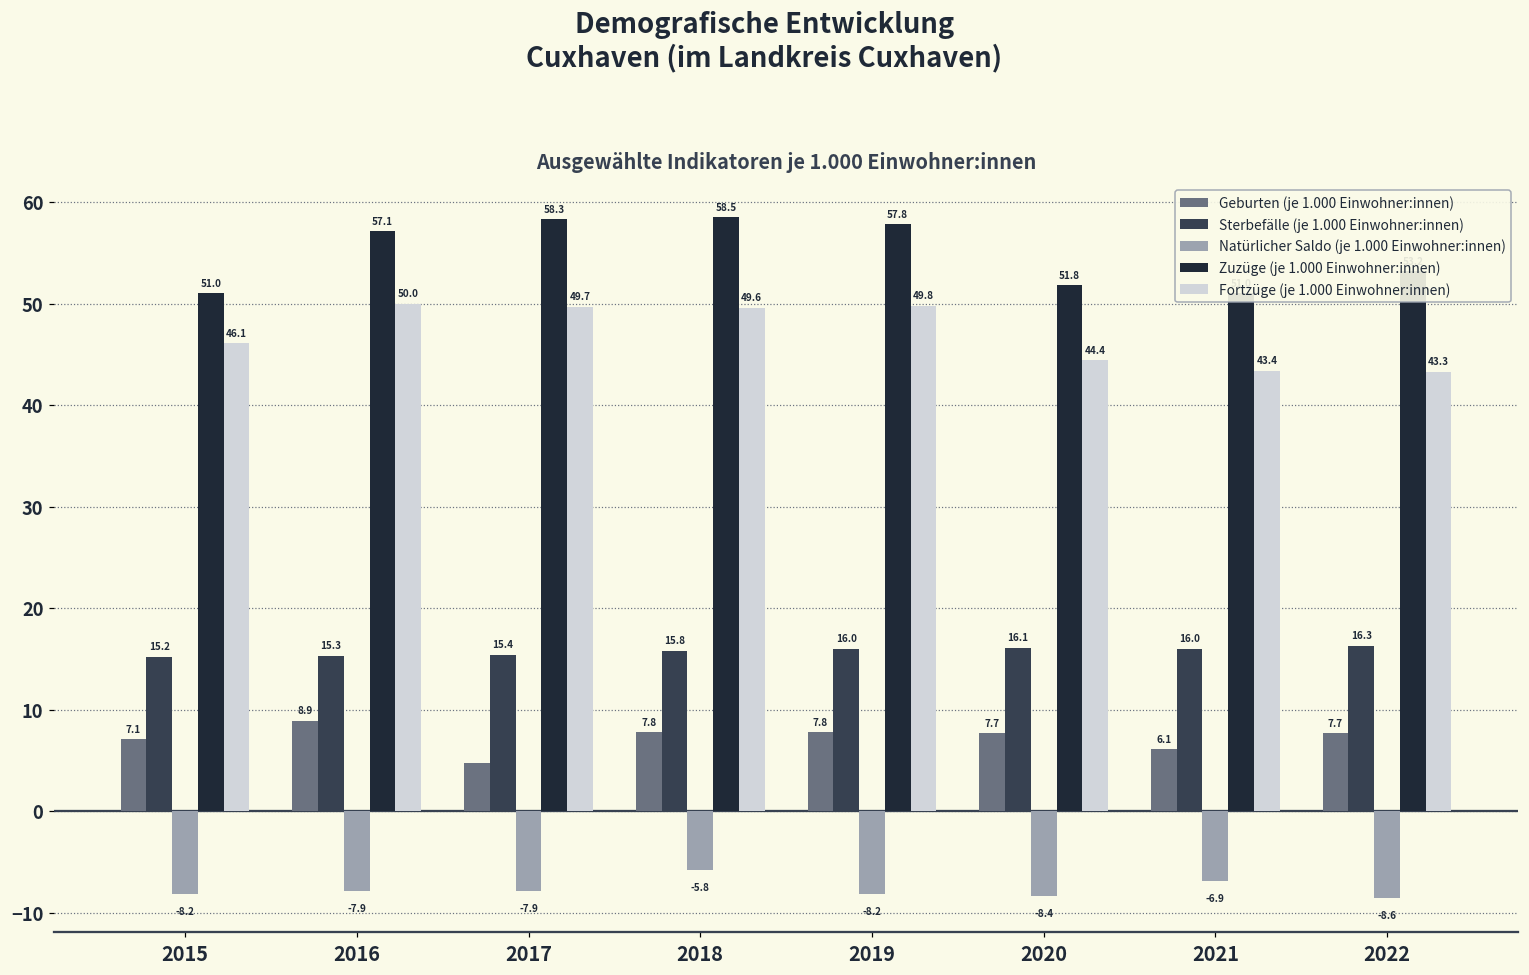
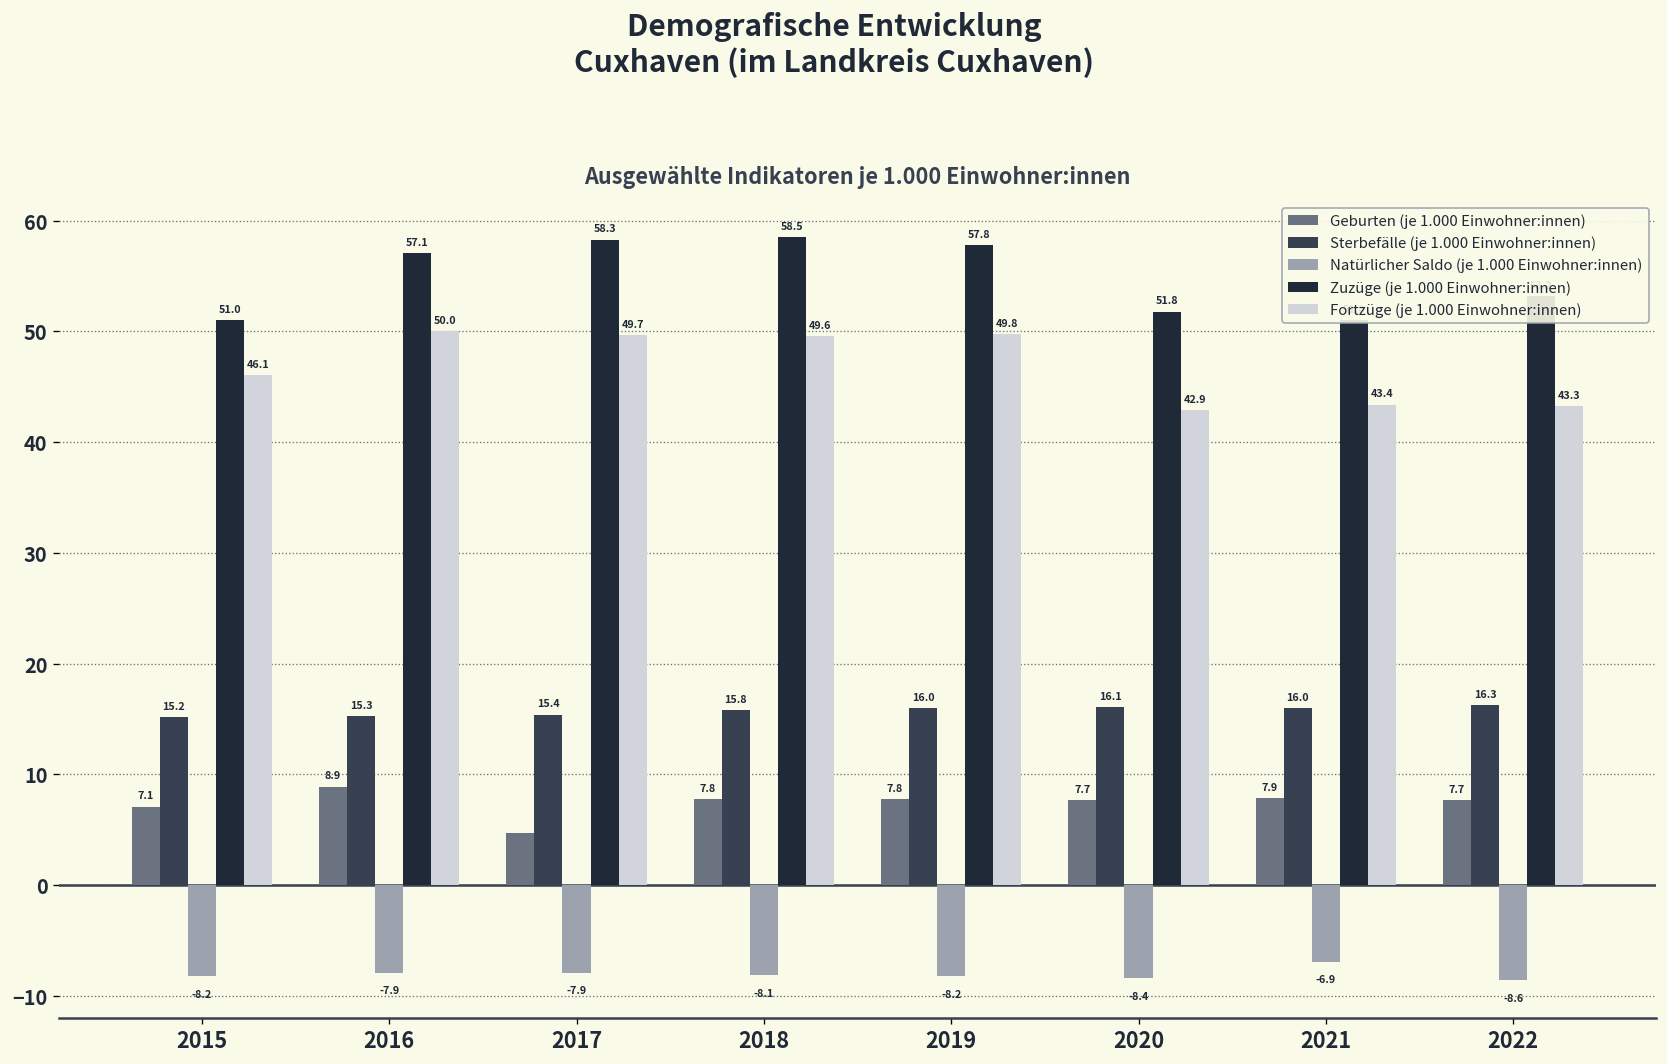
Natürlicher Saldo (je 1.000 Einwohner:innen), 2018: -5.8 -> -8.1
Fortzüge (je 1.000 Einwohner:innen), 2020: 44.4 -> 42.9
Geburten (je 1.000 Einwohner:innen), 2021: 6.1 -> 7.9
